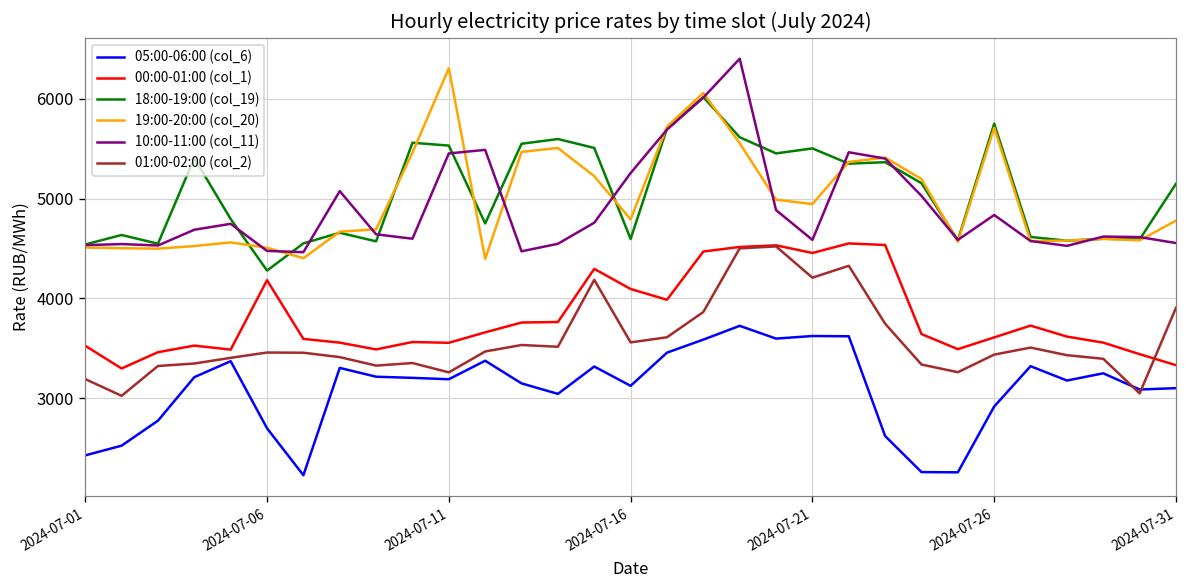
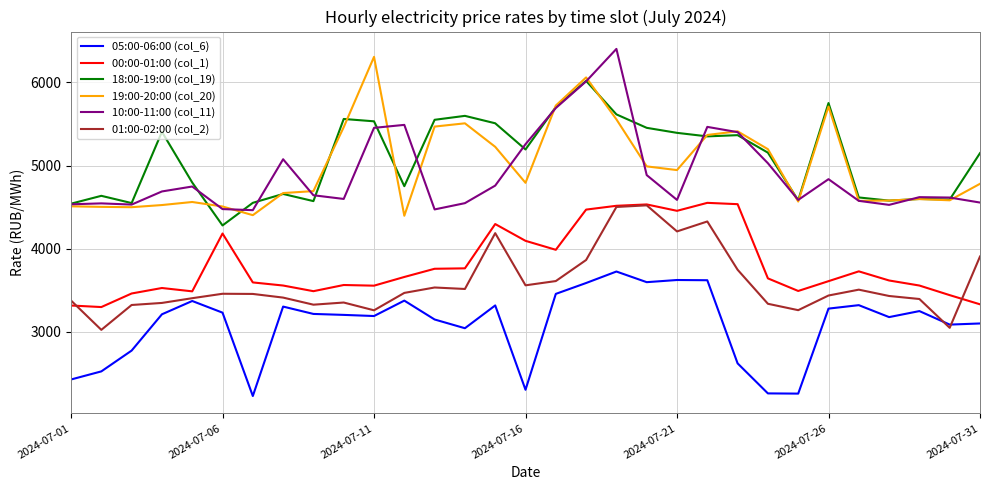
00:00-01:00 (col_1), 2024-07-01: 3500 -> 3300
01:00-02:00 (col_2), 2024-07-01: 3200 -> 3400
05:00-06:00 (col_6), 2024-07-06: 2700 -> 3200
05:00-06:00 (col_6), 2024-07-16: 3100 -> 2300
18:00-19:00 (col_19), 2024-07-16: 4600 -> 5200
18:00-19:00 (col_19), 2024-07-21: 5500 -> 5400
05:00-06:00 (col_6), 2024-07-26: 2900 -> 3300
